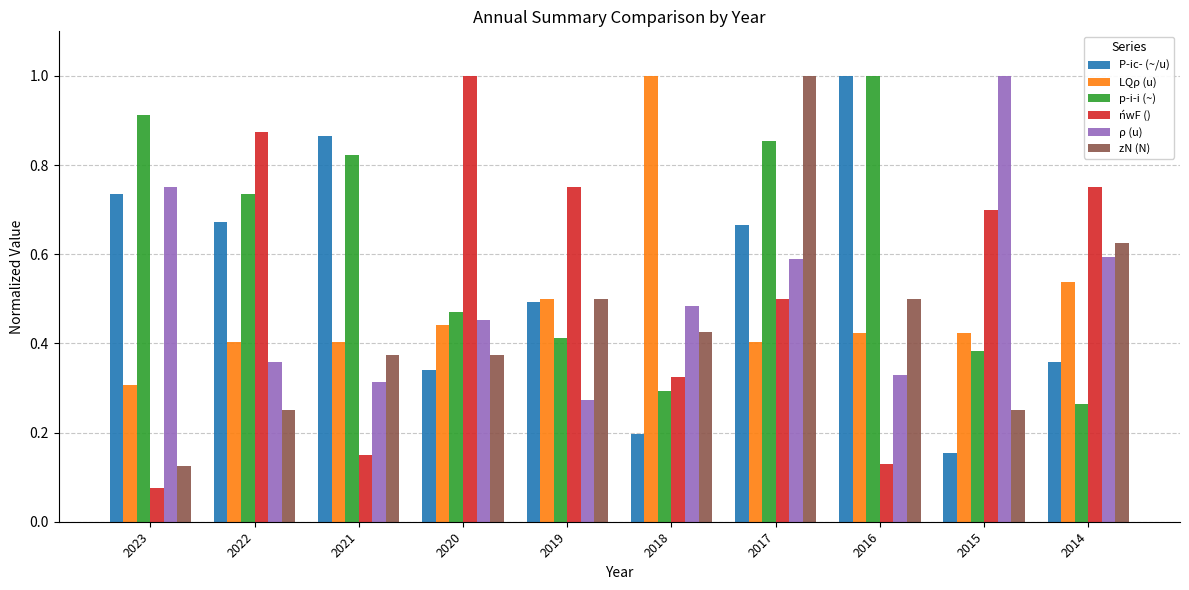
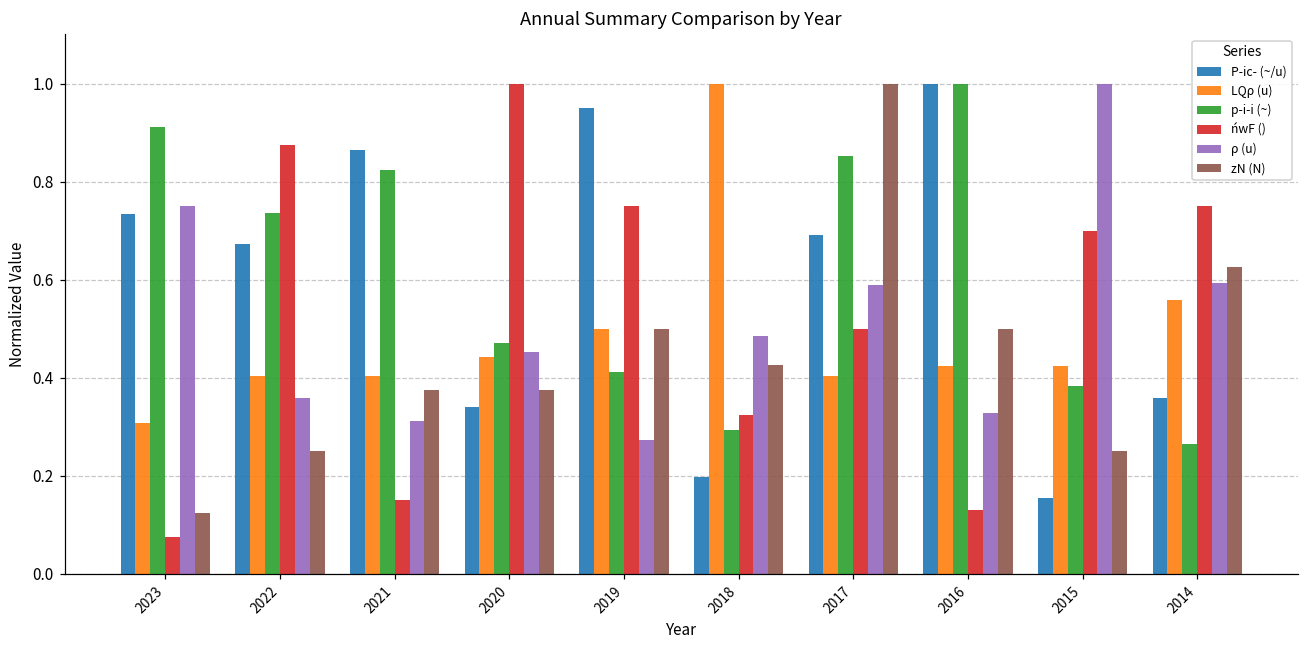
P­ic­ (~/u), 2019: 0.49 -> 0.95
P­ic­ (~/u), 2017: 0.67 -> 0.69
LQρ (u), 2014: 0.54 -> 0.56
